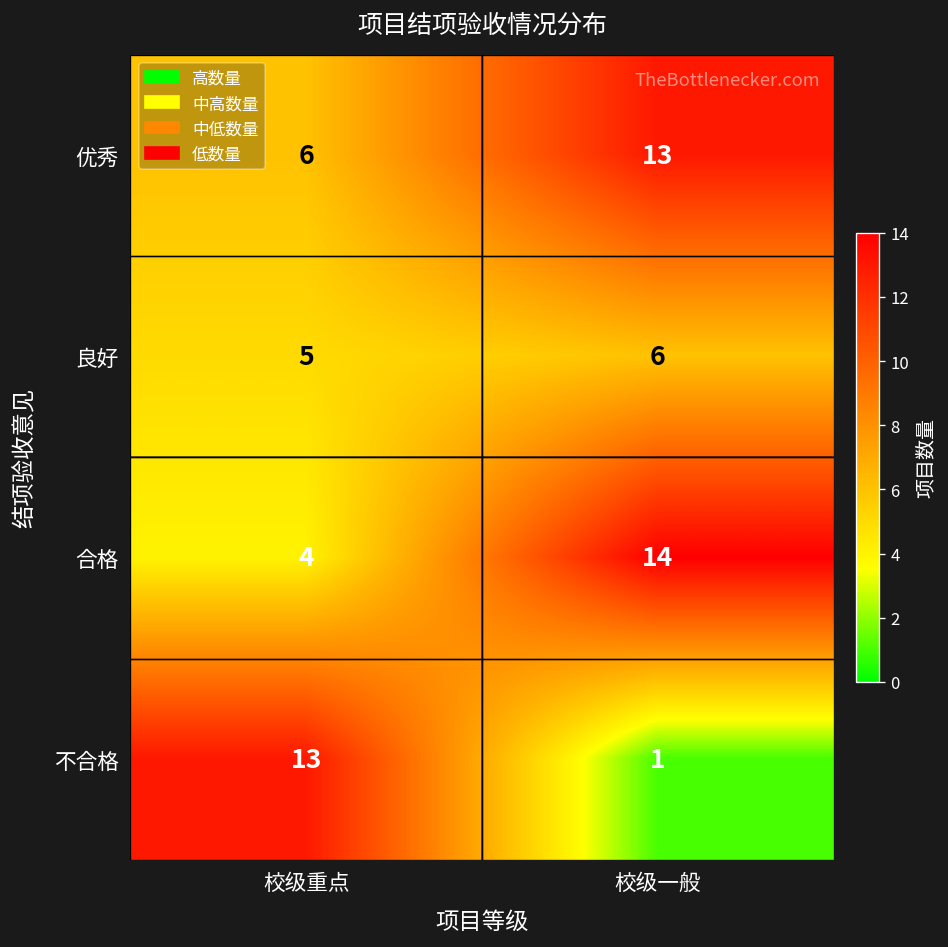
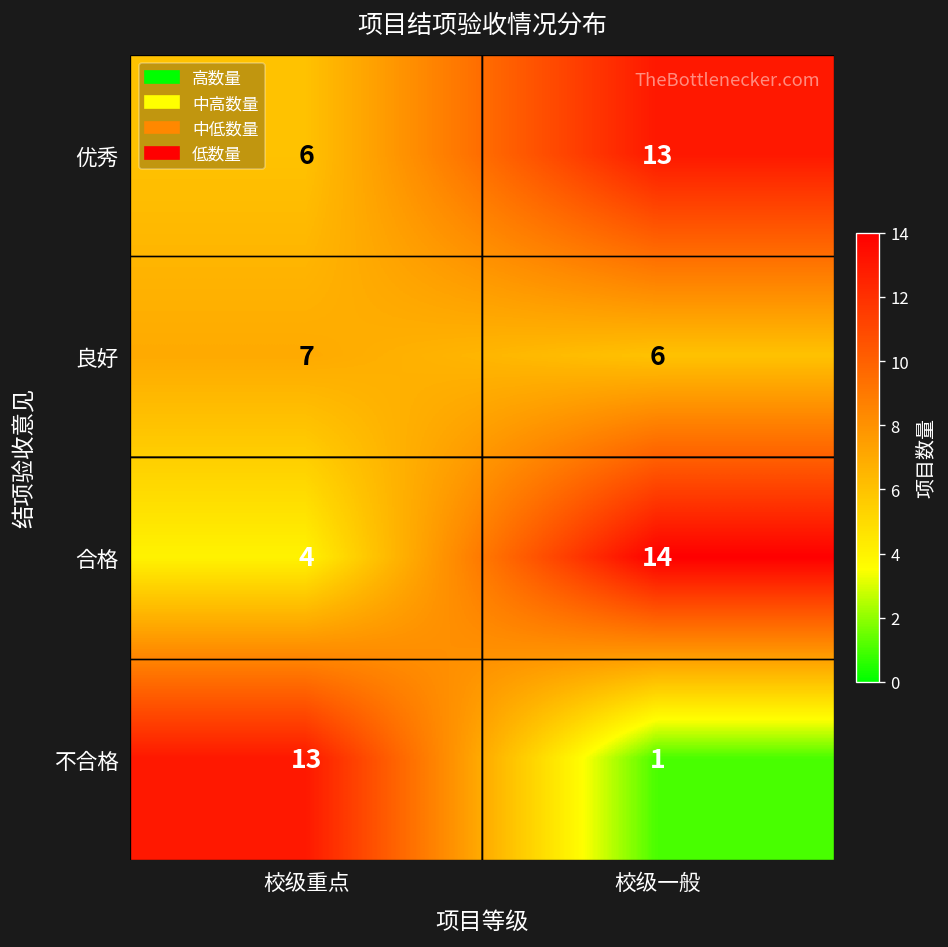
良好, 校级重点: 5 -> 7
